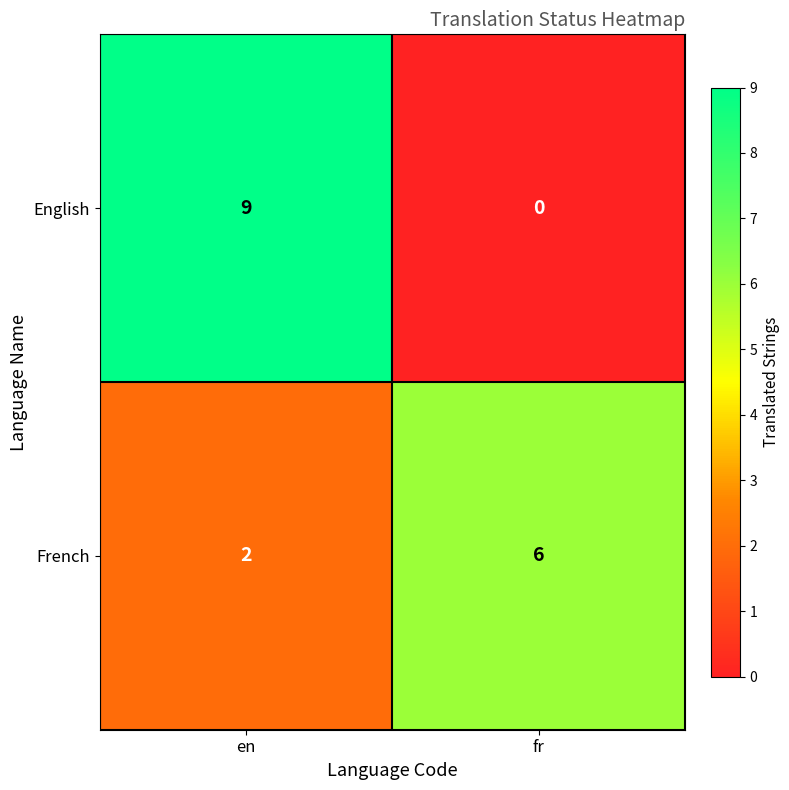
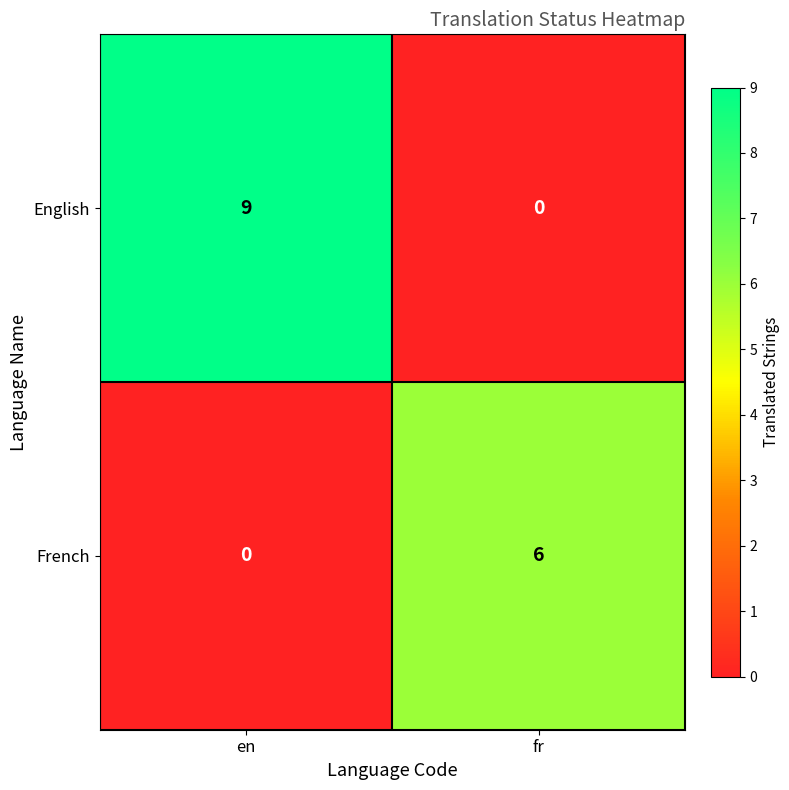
French, en: 2 -> 0
